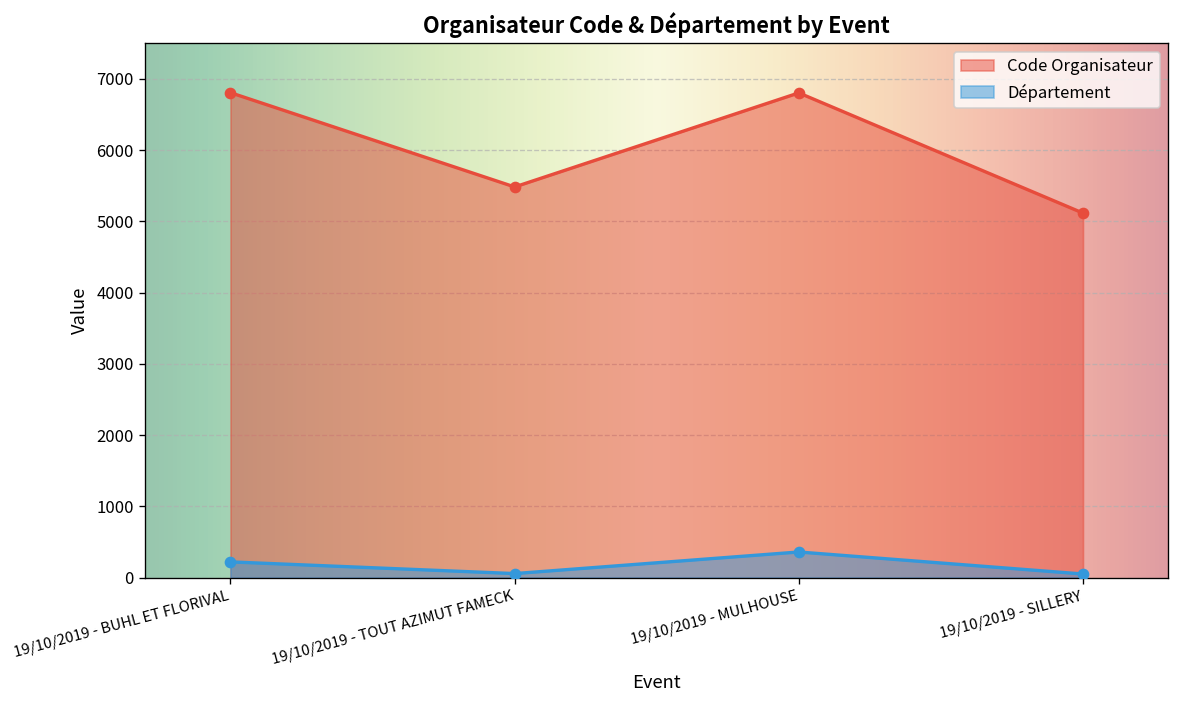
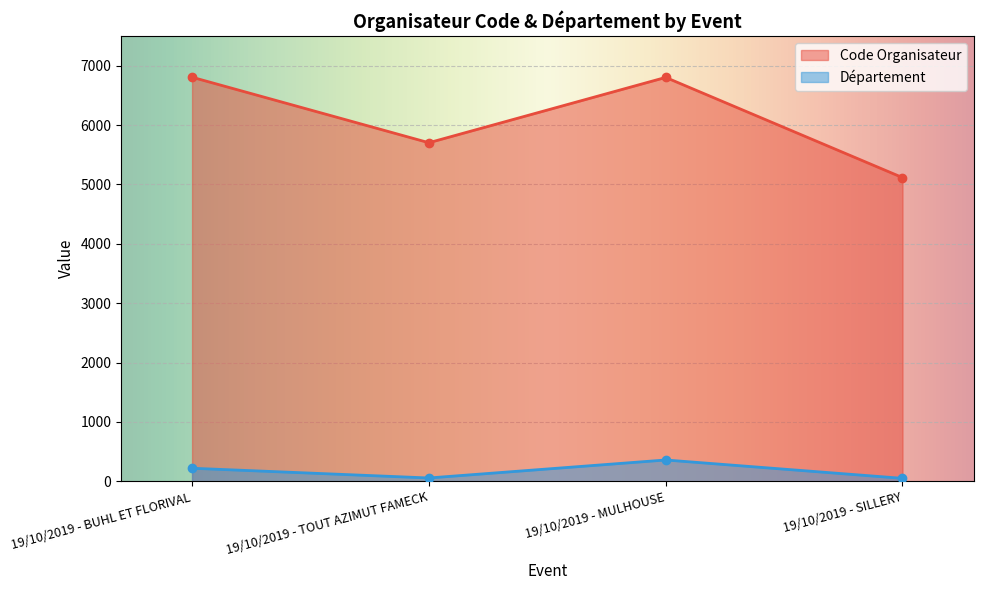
Code Organisateur, 19/10/2019 - TOUT AZIMUT FAMECK: 5500 -> 5700
